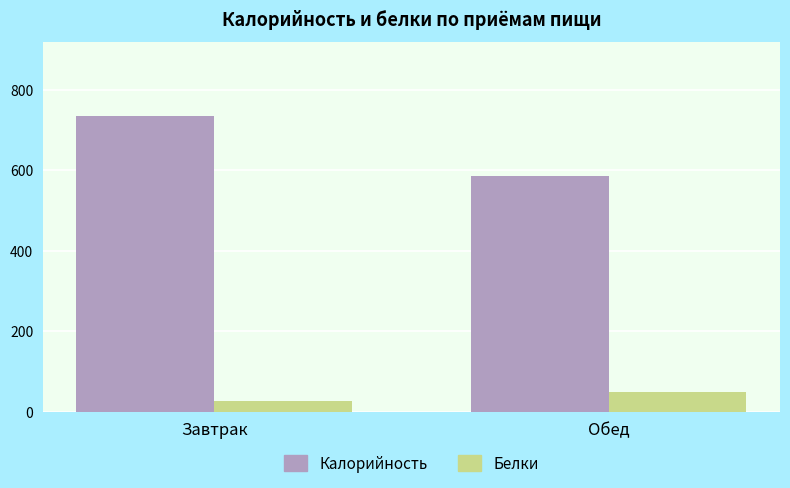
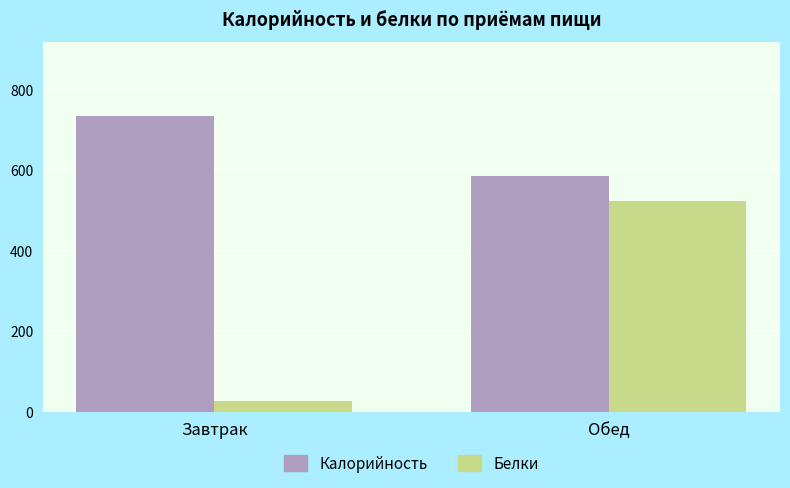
Белки, Обед: 50 -> 520
